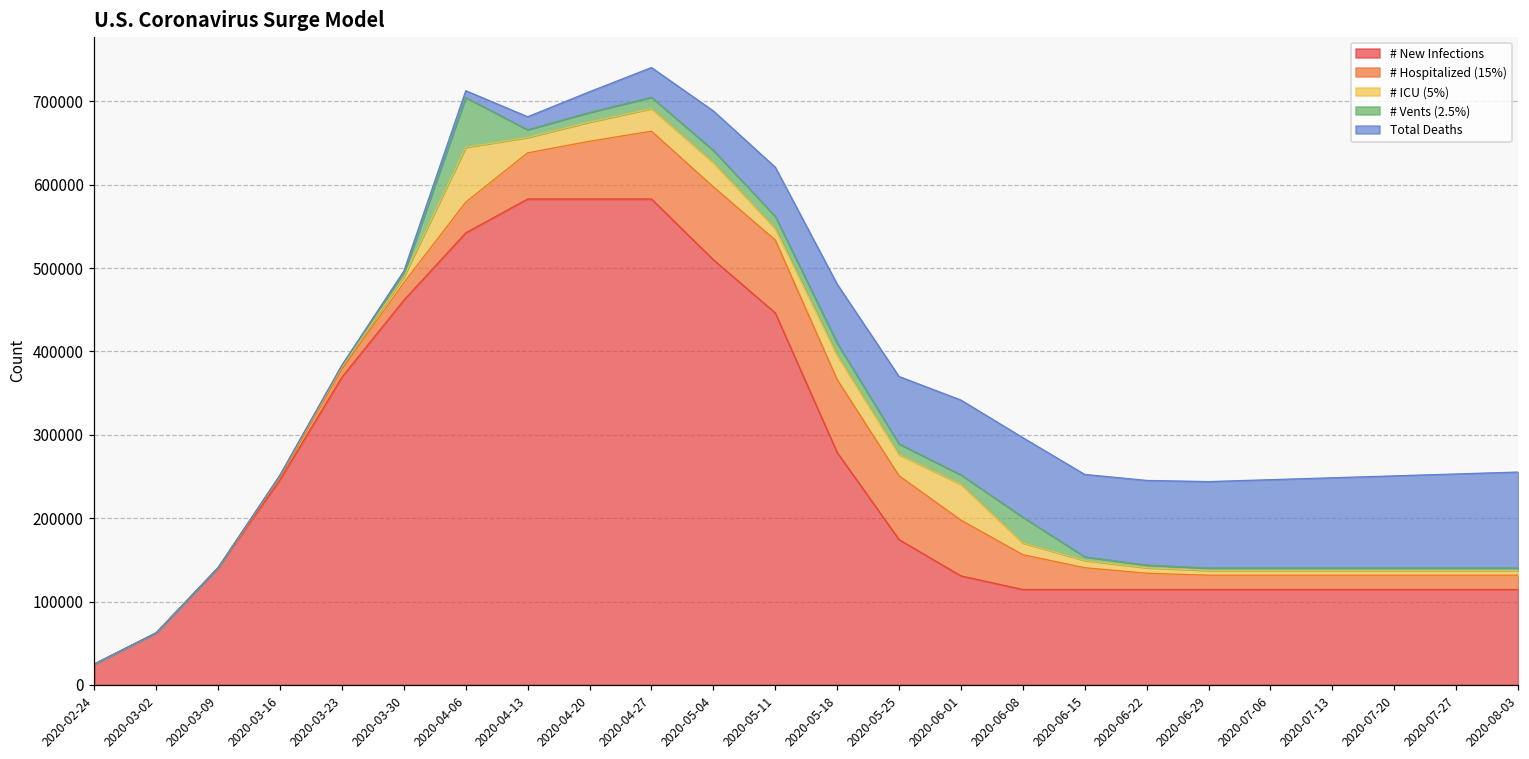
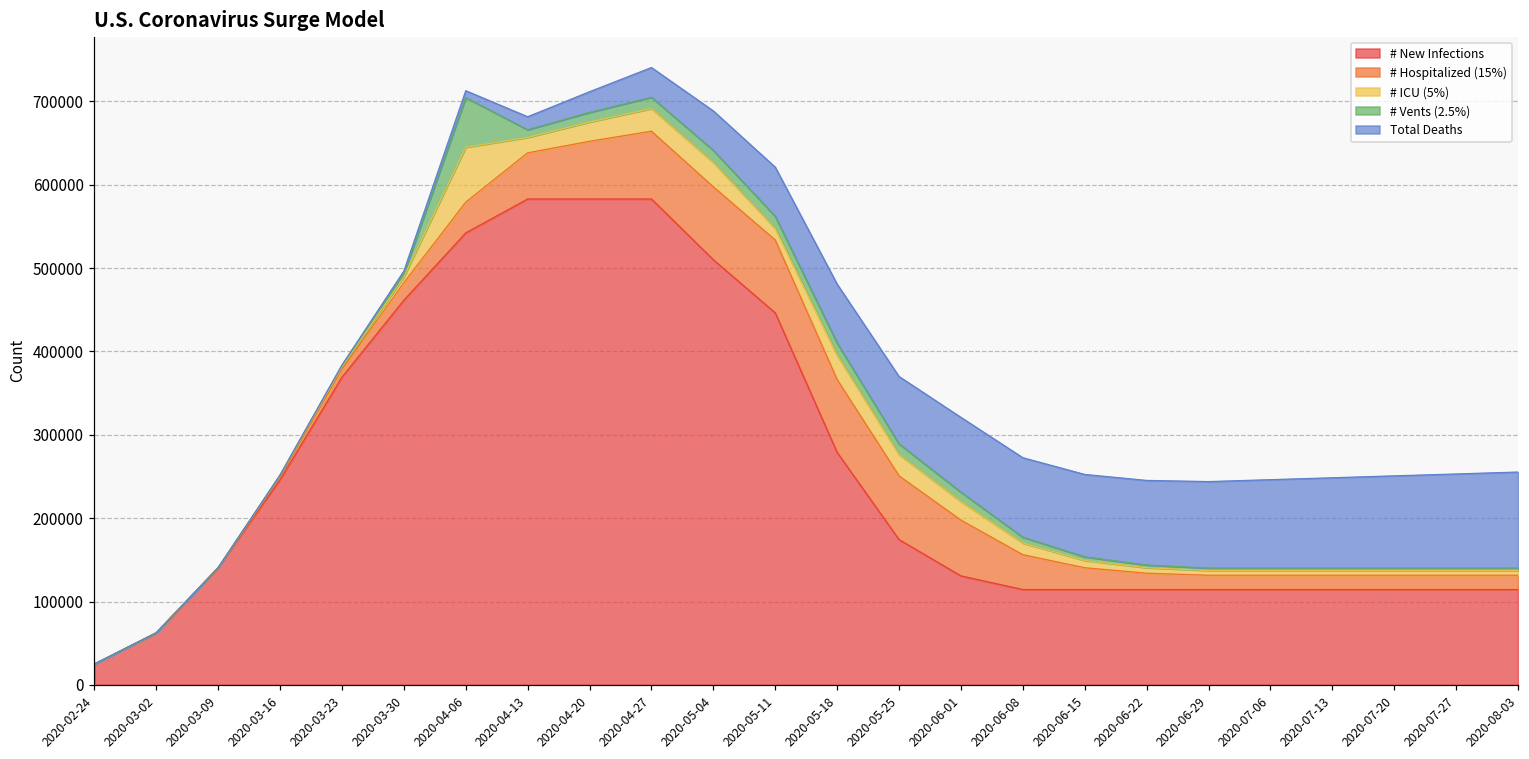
# ICU (5%), 2020-06-01: 40000 -> 20000
# Vents (2.5%), 2020-06-08: 30000 -> 10000
